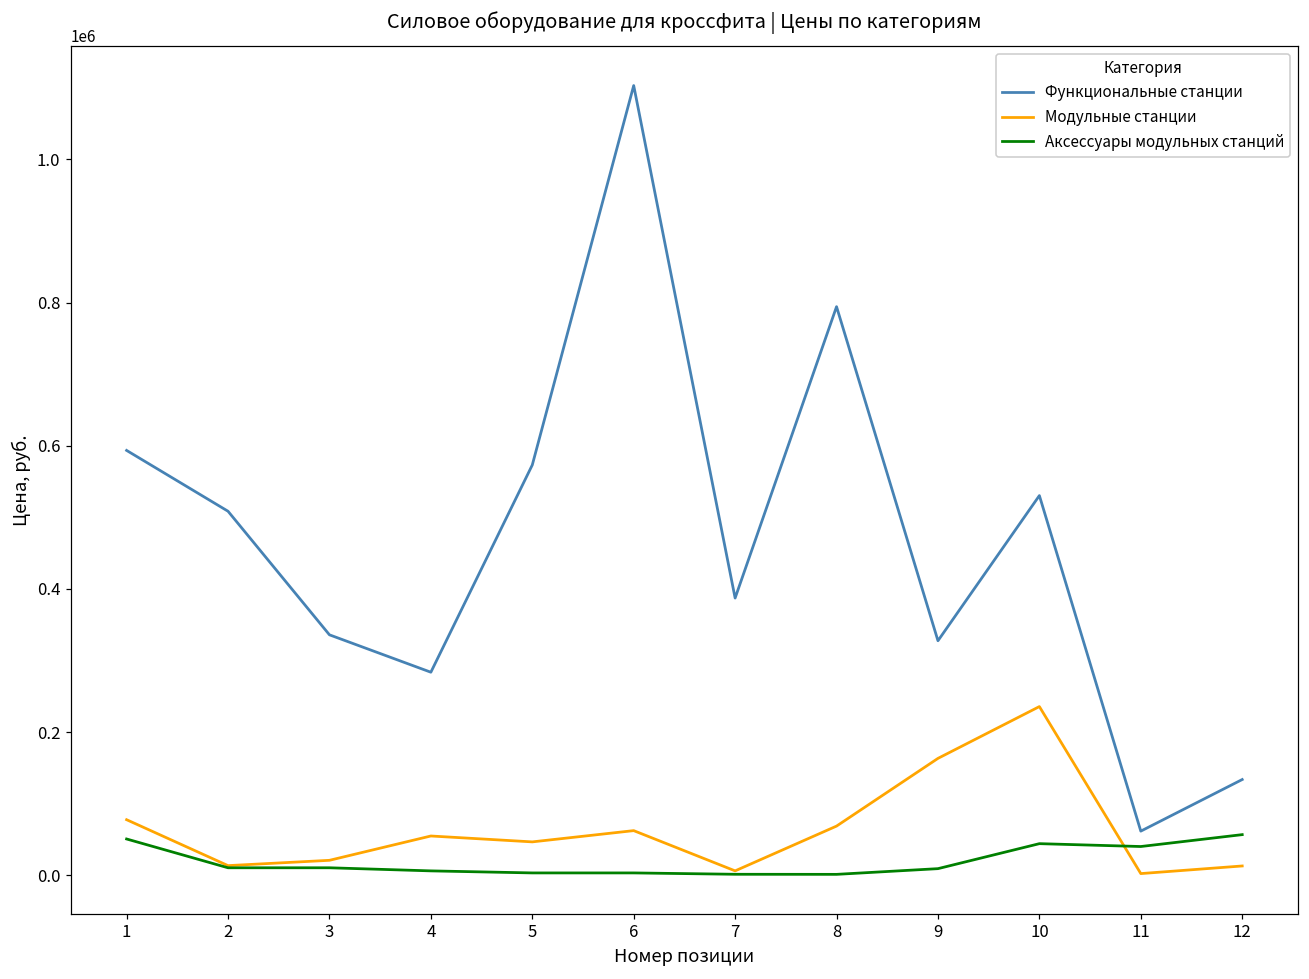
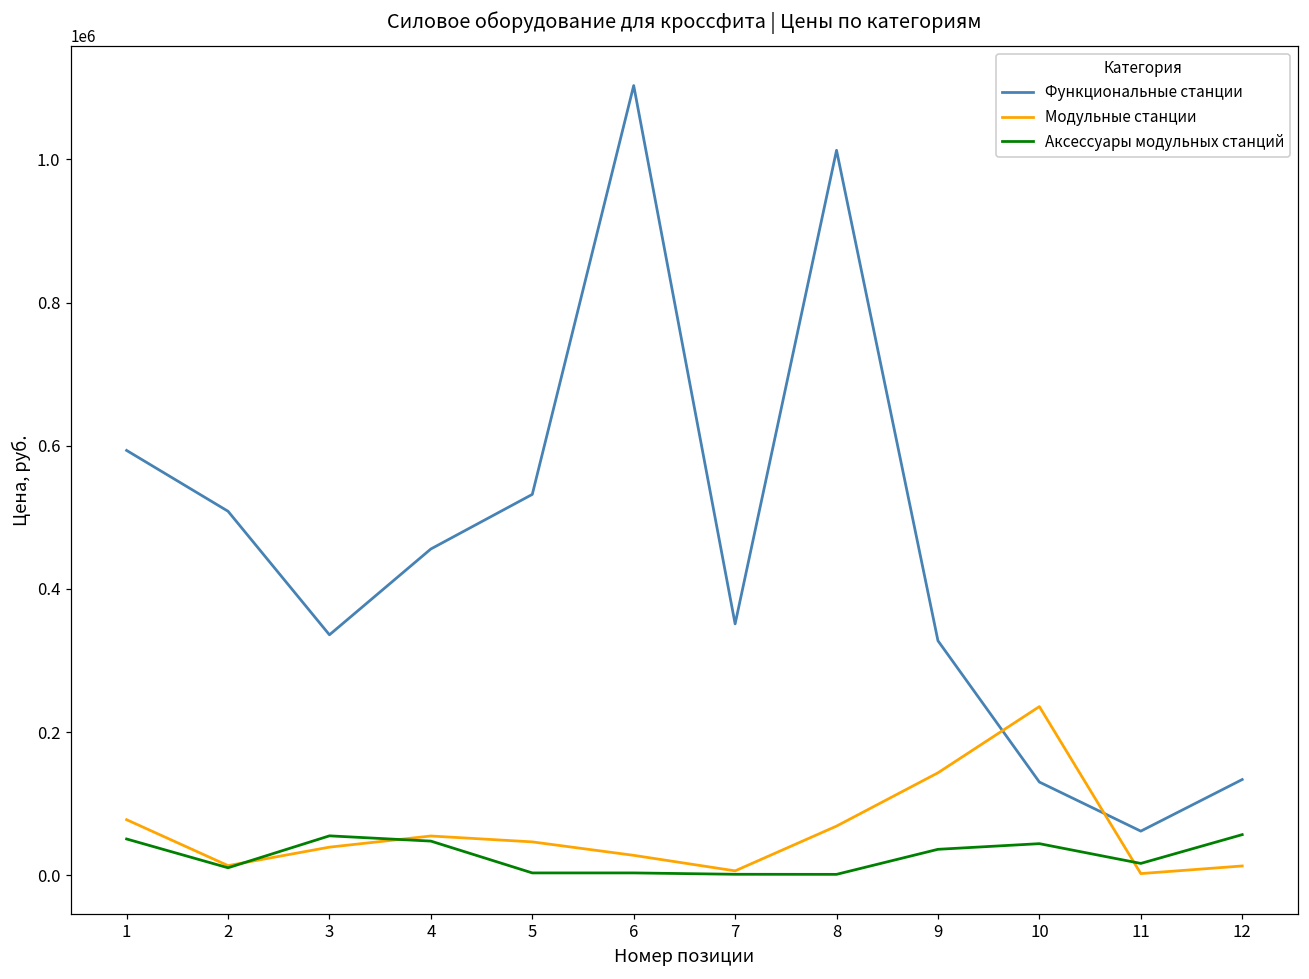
Модульные станции, 3: 20000 -> 40000
Аксессуары модульных станций, 3: 10000 -> 50000
Функциональные станции, 4: 280000 -> 460000
Аксессуары модульных станций, 4: 10000 -> 50000
Функциональные станции, 5: 570000 -> 530000
Модульные станции, 6: 60000 -> 30000
Функциональные станции, 7: 390000 -> 350000
Функциональные станции, 8: 790000 -> 1010000
Модульные станции, 9: 160000 -> 140000
Аксессуары модульных станций, 9: 10000 -> 40000
Функциональные станции, 10: 530000 -> 130000
Аксессуары модульных станций, 11: 40000 -> 20000
